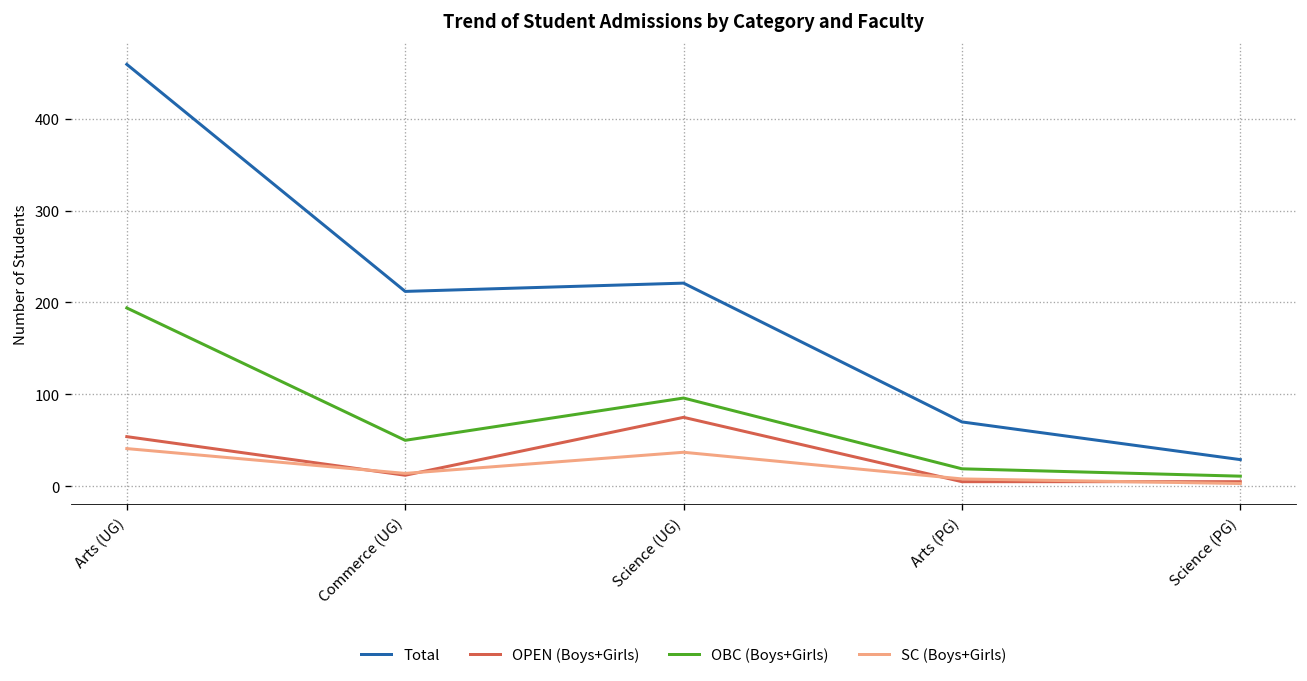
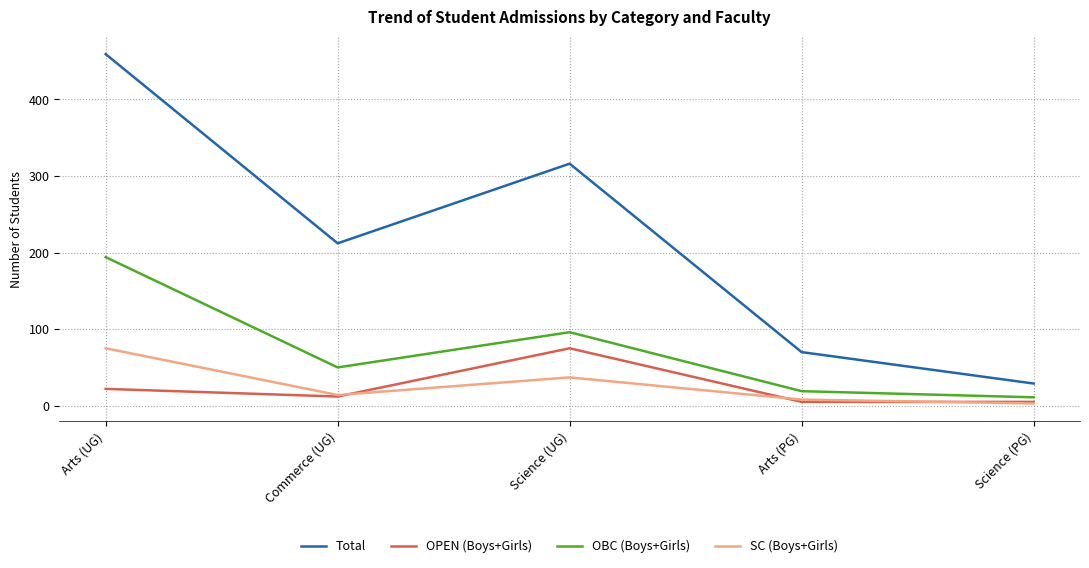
OPEN (Boys+Girls), Arts (UG): 50 -> 20
SC (Boys+Girls), Arts (UG): 40 -> 80
Total, Science (UG): 220 -> 320
